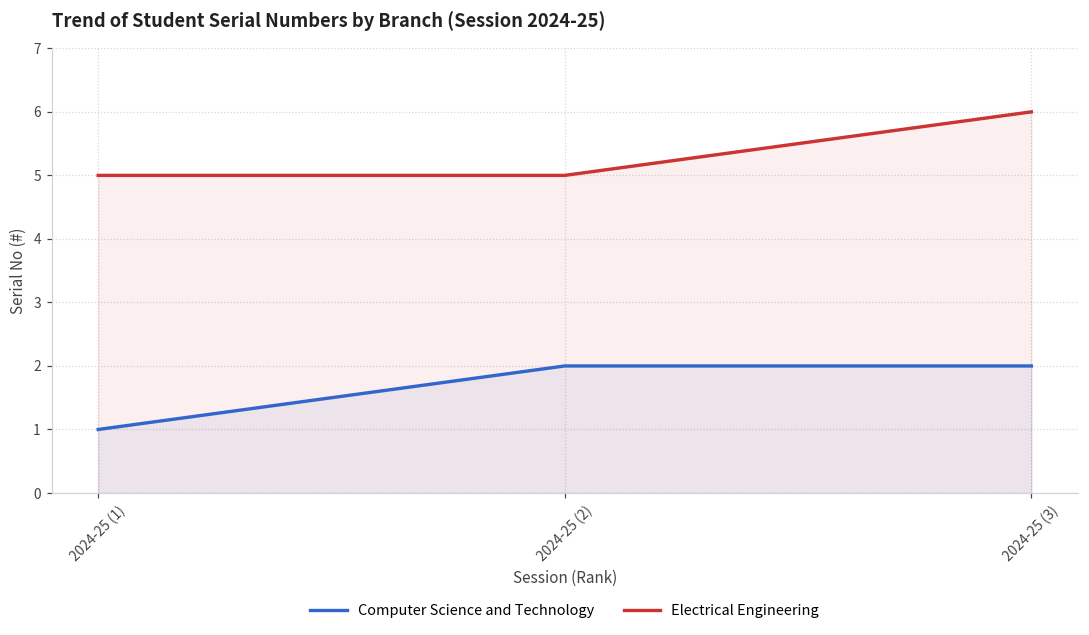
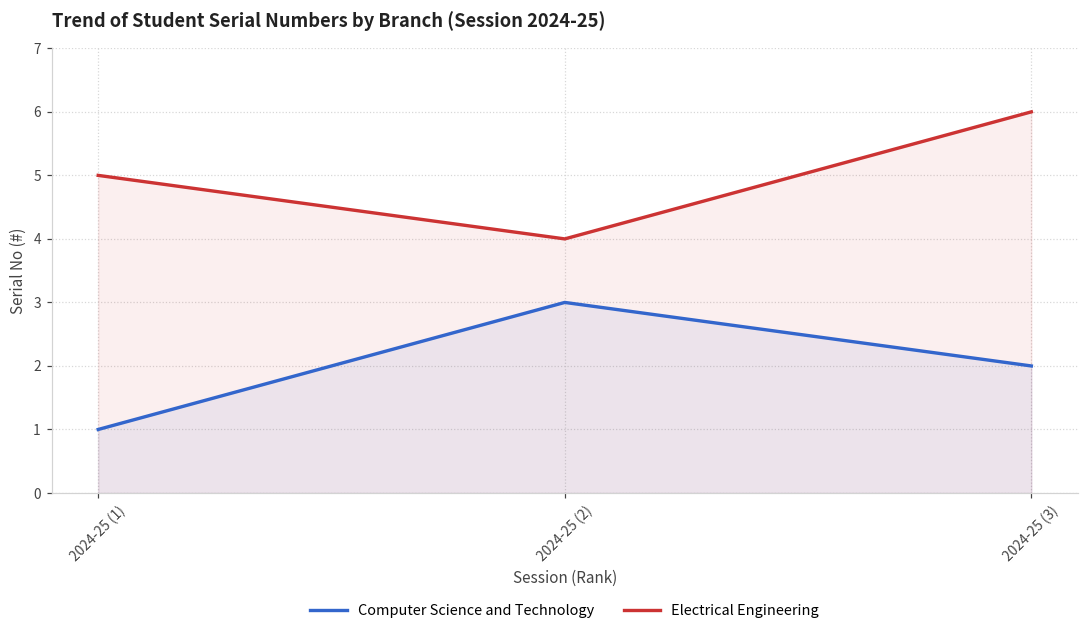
Computer Science and Technology, 2024-25 (2): 2 -> 3
Electrical Engineering, 2024-25 (2): 5 -> 4
